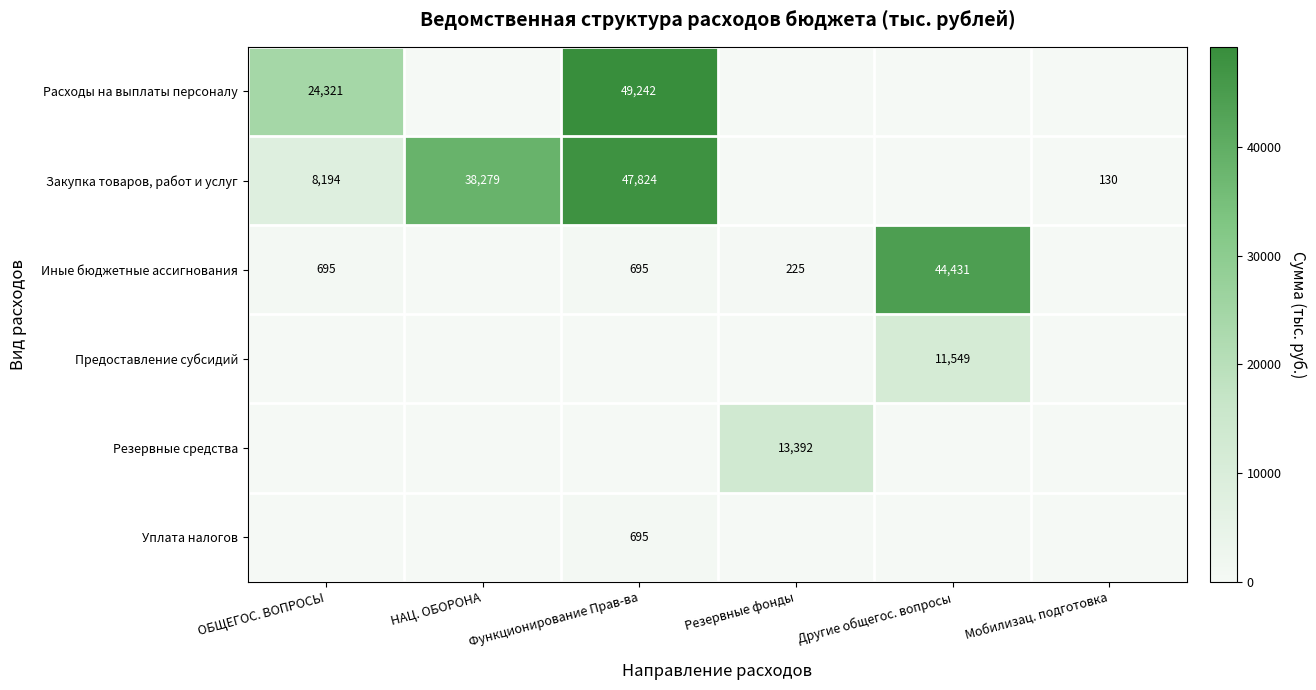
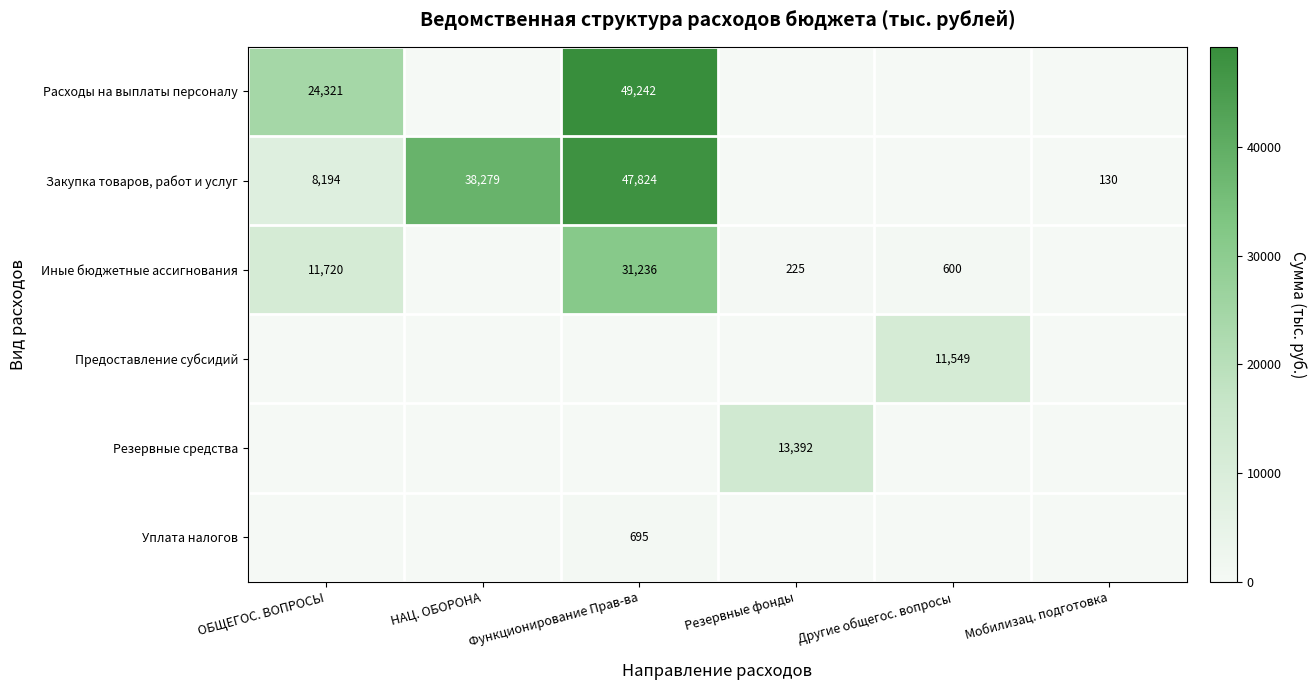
Иные бюджетные ассигнования, ОБЩЕГОС. ВОПРОСЫ: 695 -> 11,720
Иные бюджетные ассигнования, Функционирование Прав-ва: 695 -> 31,236
Иные бюджетные ассигнования, Другие общегос. вопросы: 44,431 -> 600
